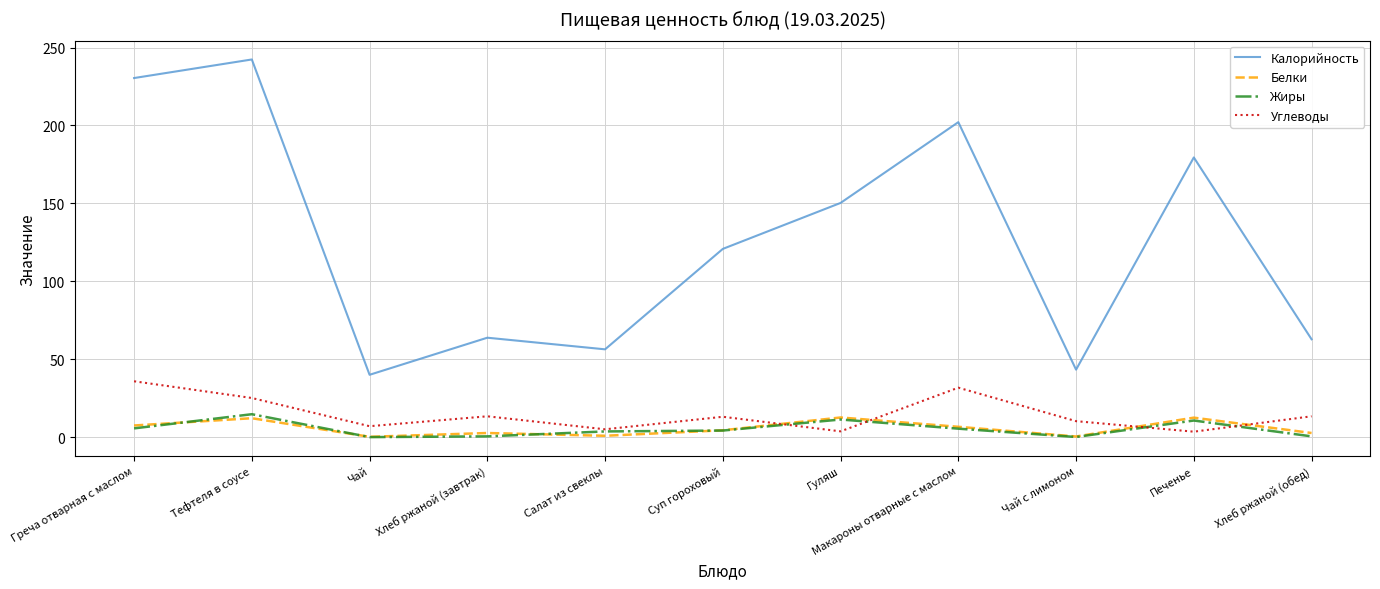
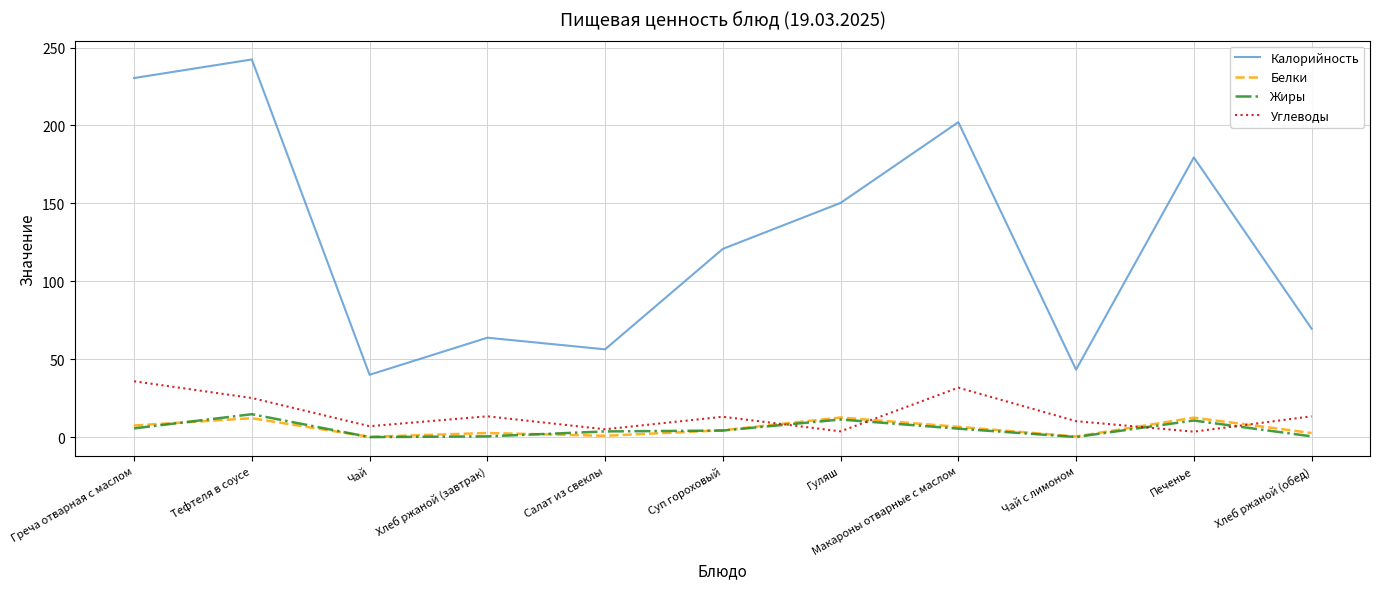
Калорийность, Хлеб ржаной (обед): 63 -> 70
